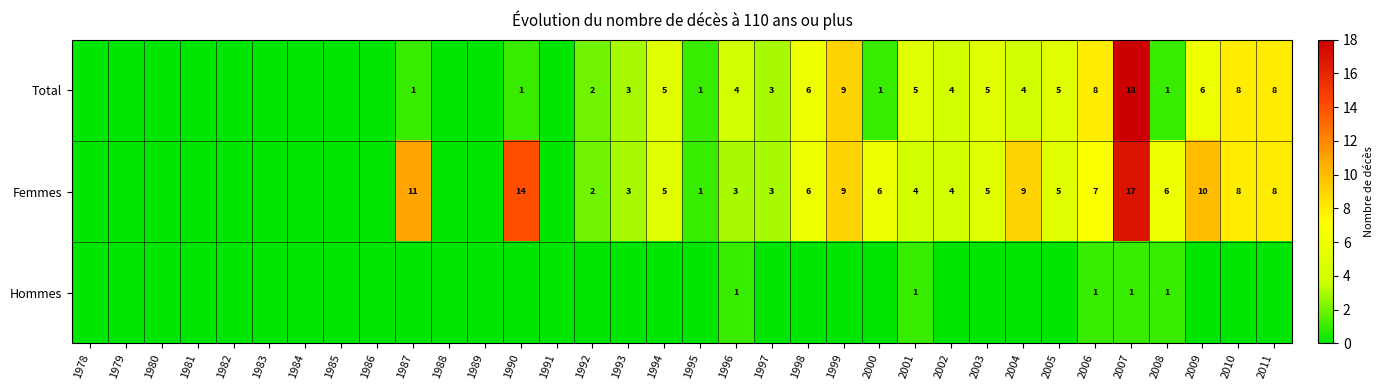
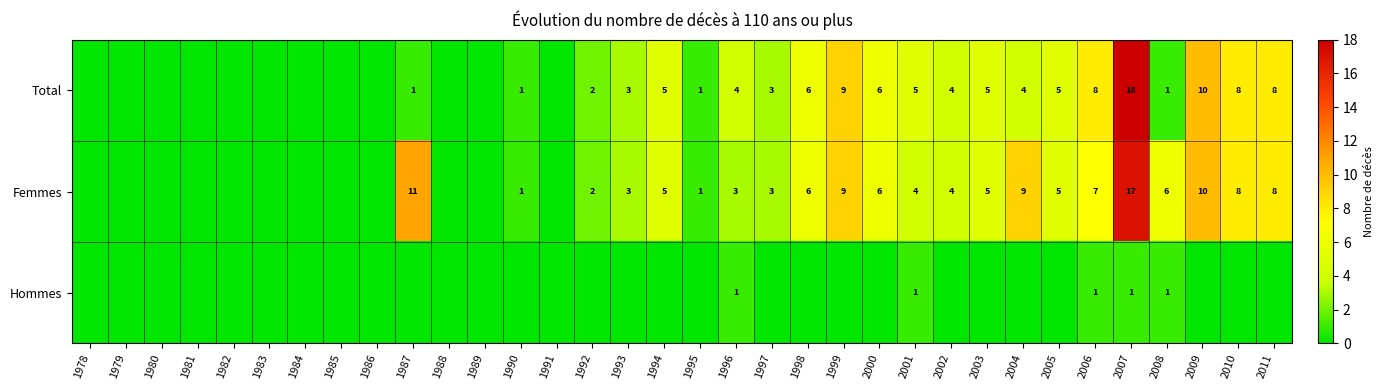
Total, 2000: 1 -> 6
Total, 2009: 6 -> 10
Femmes, 1990: 14 -> 1
